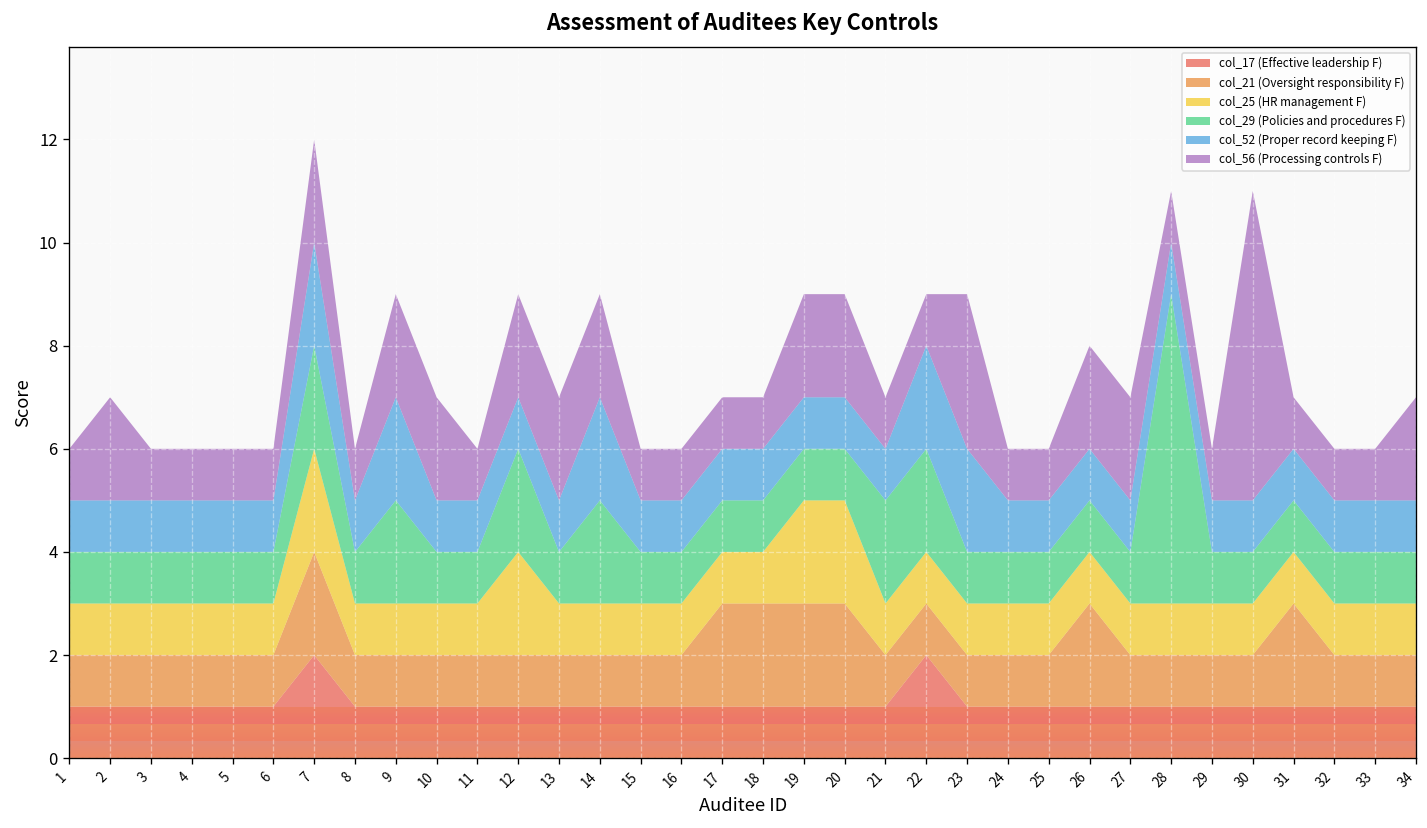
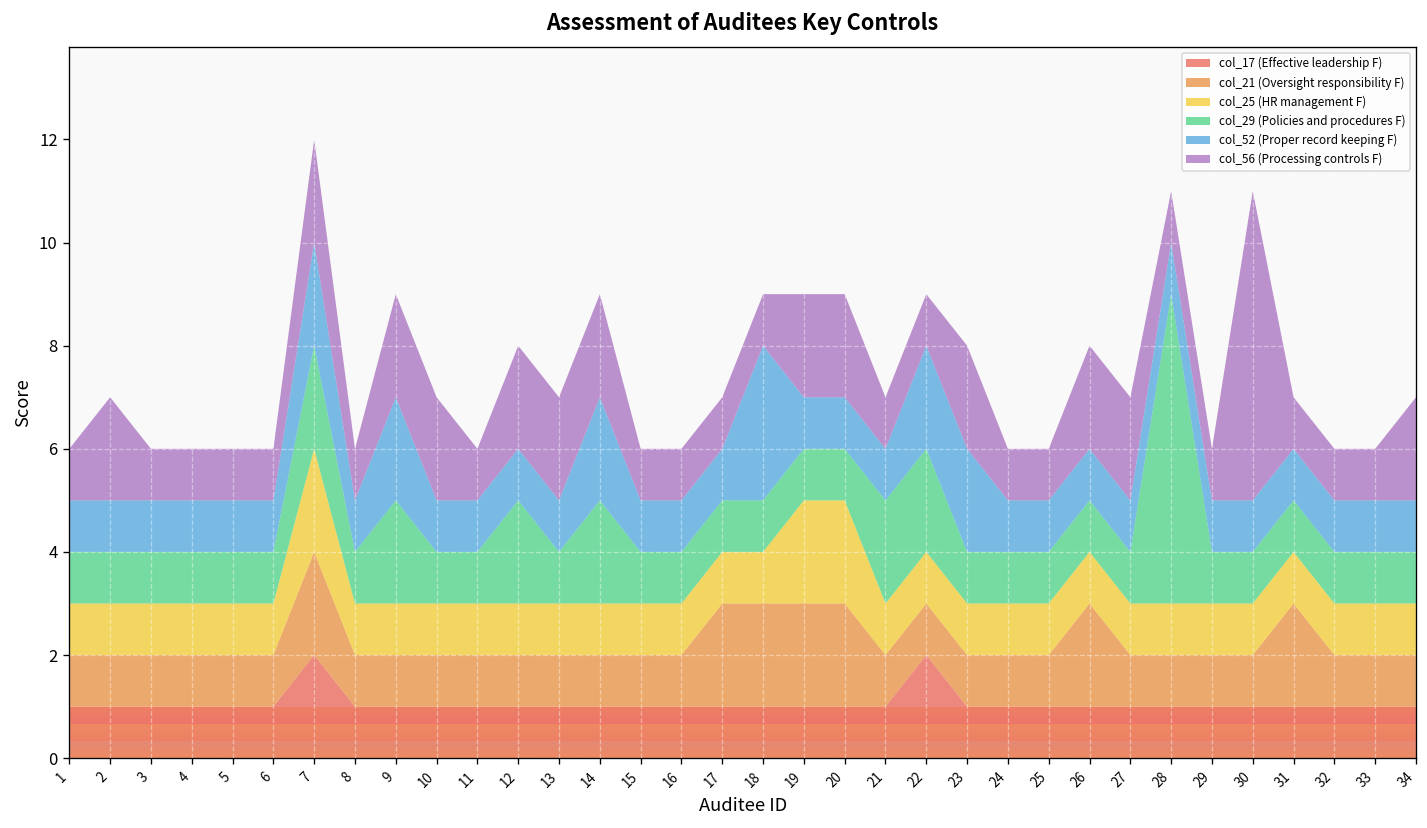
col_25 (HR management F), 12: 2 -> 1
col_52 (Proper record keeping F), 18: 1 -> 3
col_56 (Processing controls F), 23: 3 -> 2
